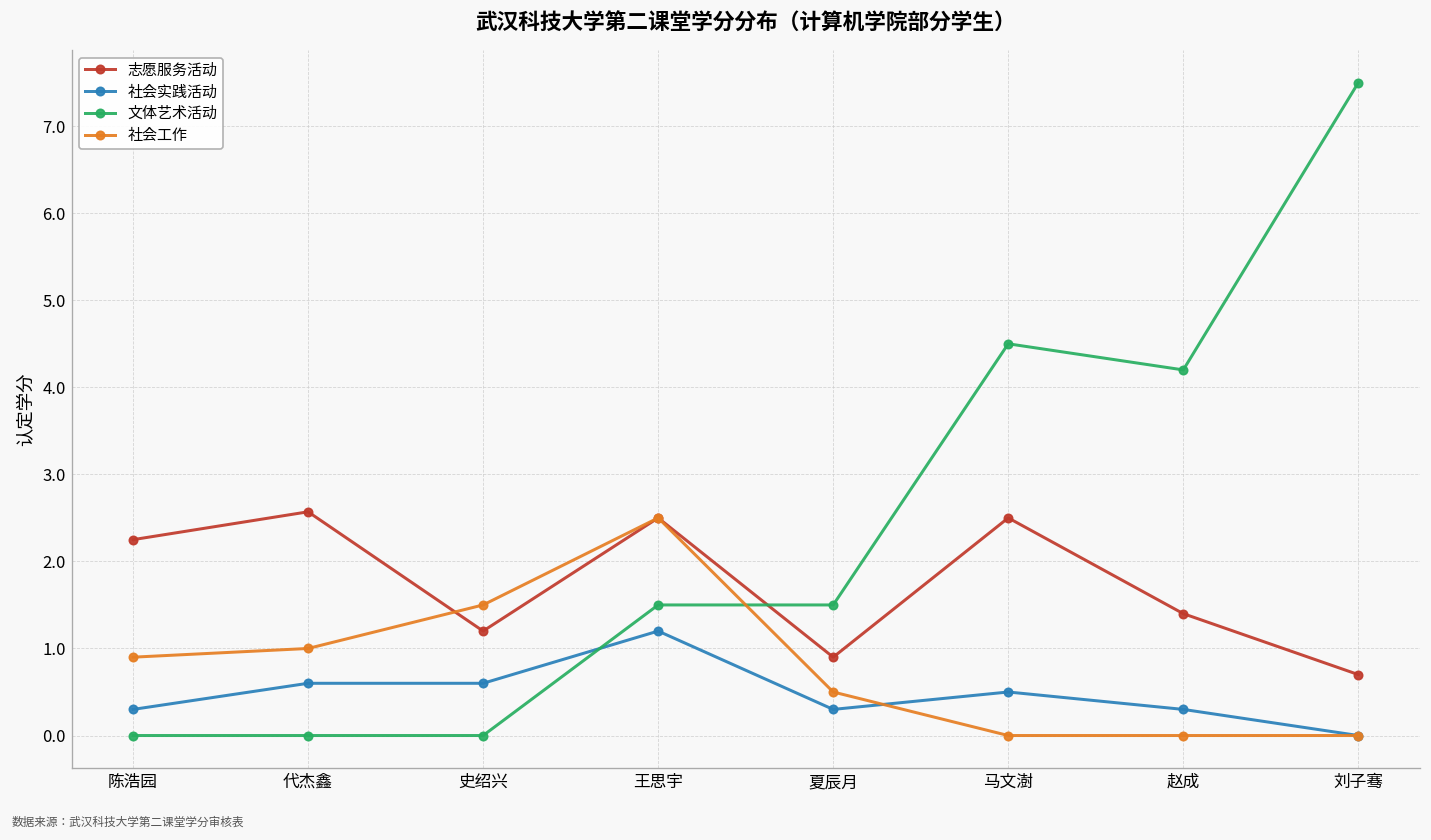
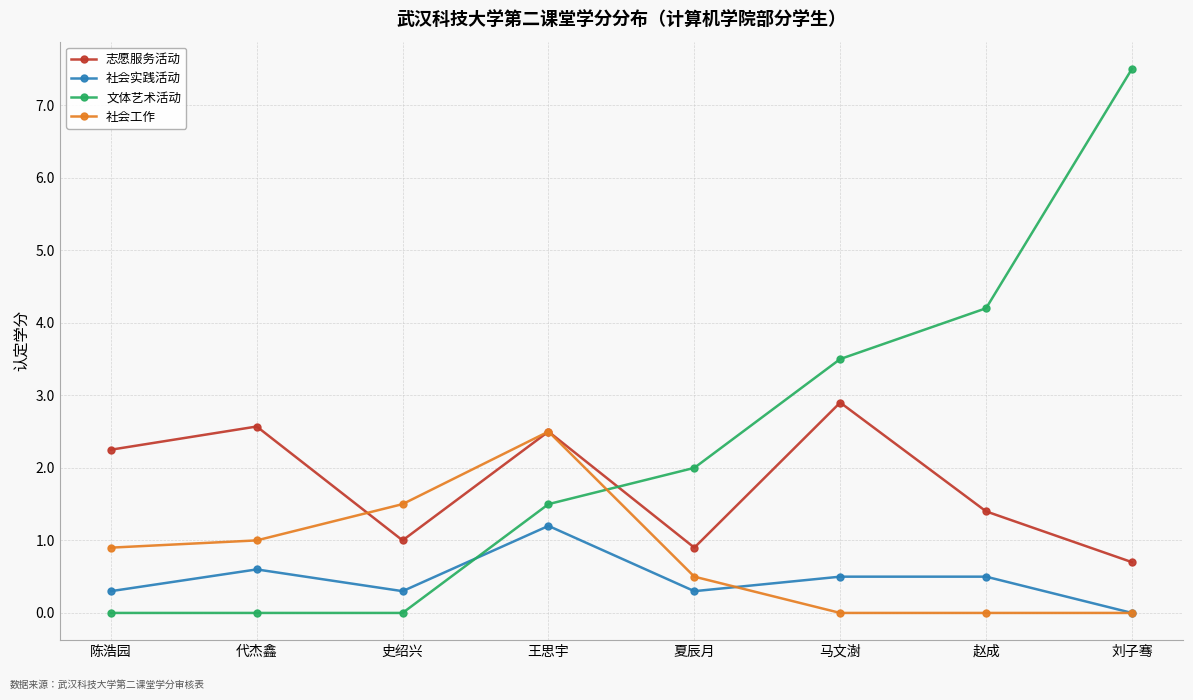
志愿服务活动, 史绍兴: 1.2 -> 1.0
社会实践活动, 史绍兴: 0.6 -> 0.3
文体艺术活动, 夏辰月: 1.5 -> 2.0
志愿服务活动, 马文澍: 2.5 -> 2.9
文体艺术活动, 马文澍: 4.5 -> 3.5
社会实践活动, 赵成: 0.3 -> 0.5
